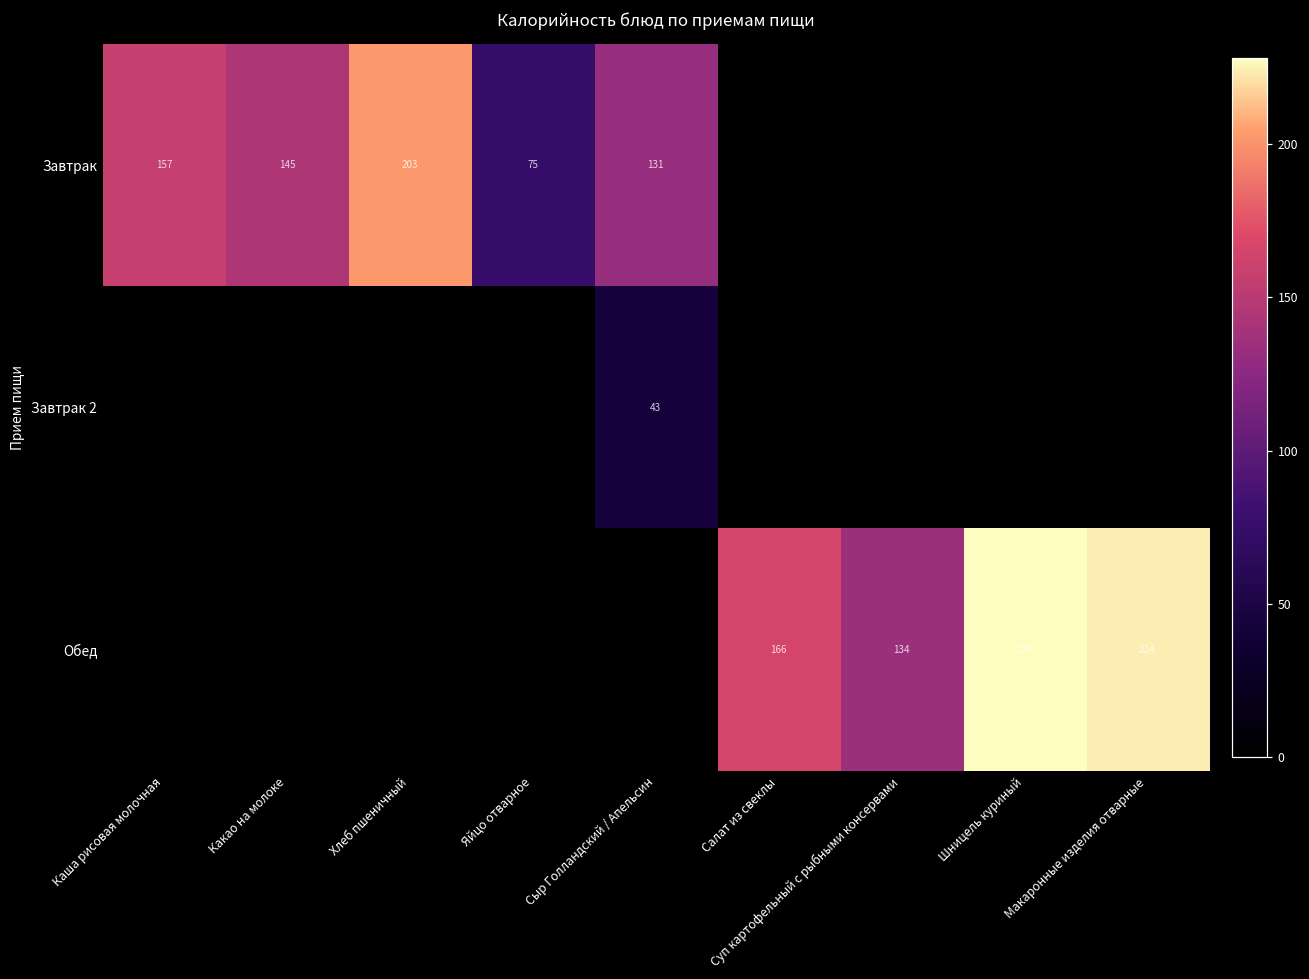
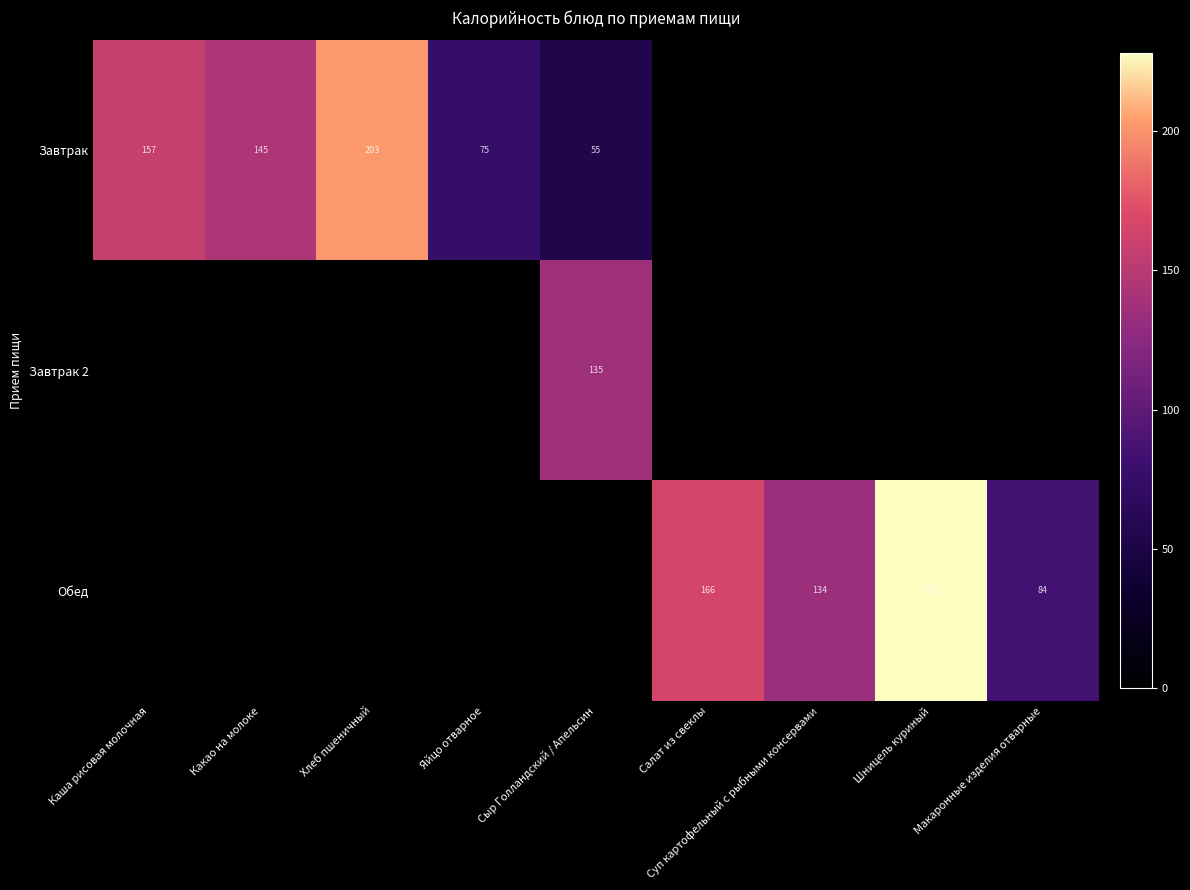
Завтрак, Сыр Голландский / Апельсин: 131 -> 55
Завтрак 2, Сыр Голландский / Апельсин: 43 -> 135
Обед, Макаронные изделия отварные: 224 -> 84
